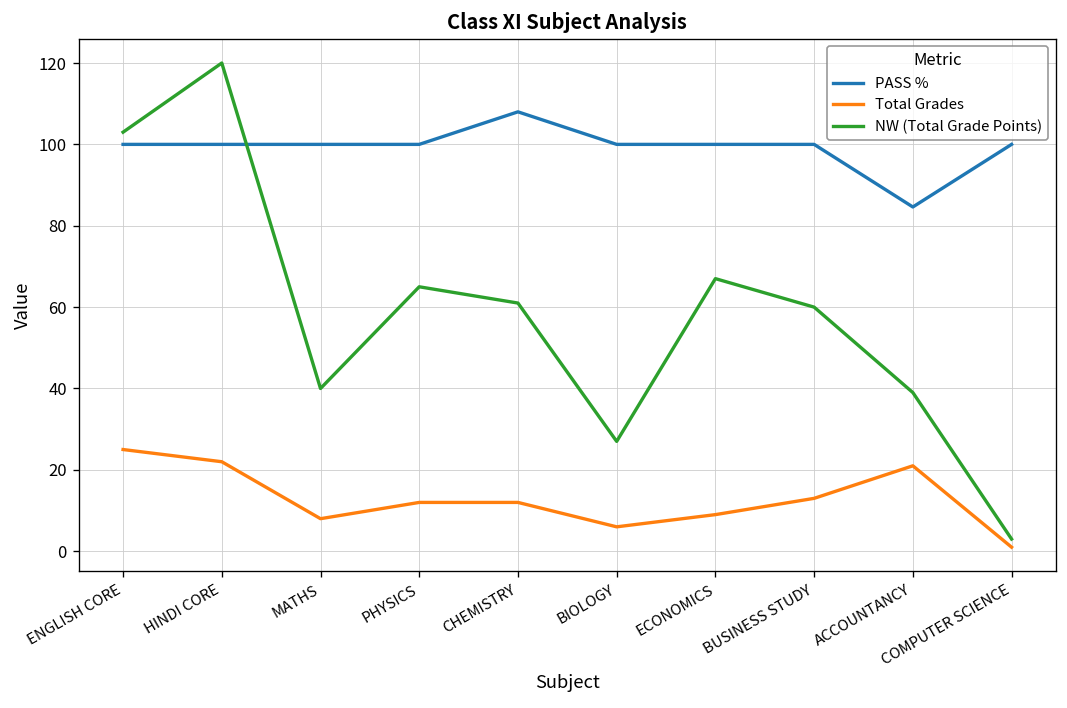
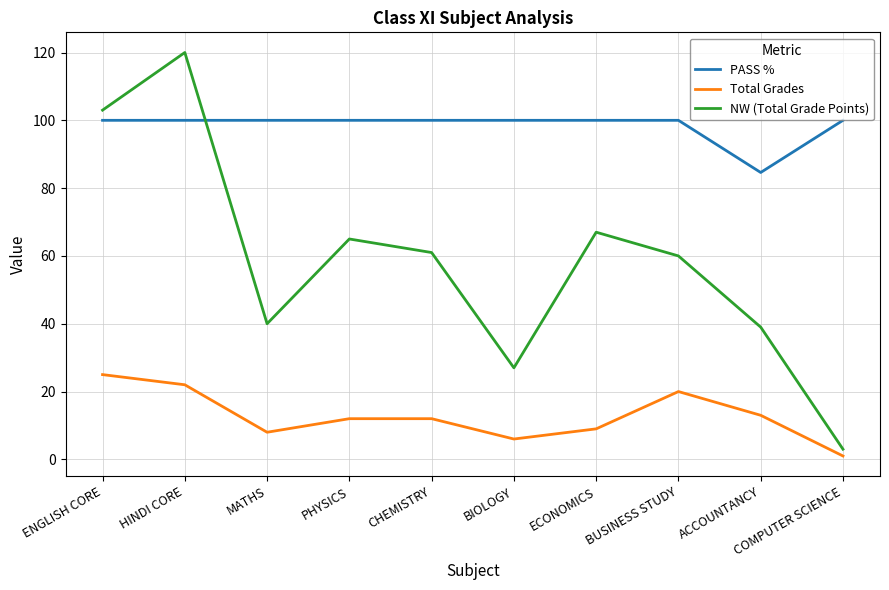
PASS %, CHEMISTRY: 108 -> 100
Total Grades, BUSINESS STUDY: 13 -> 20
Total Grades, ACCOUNTANCY: 21 -> 13
